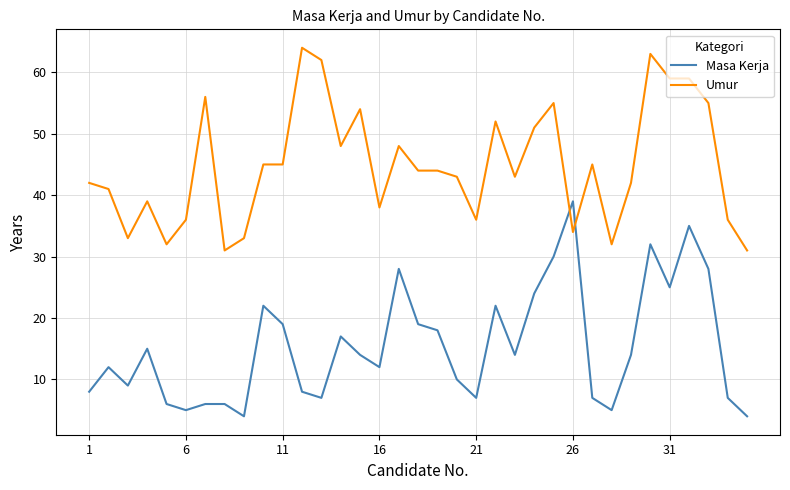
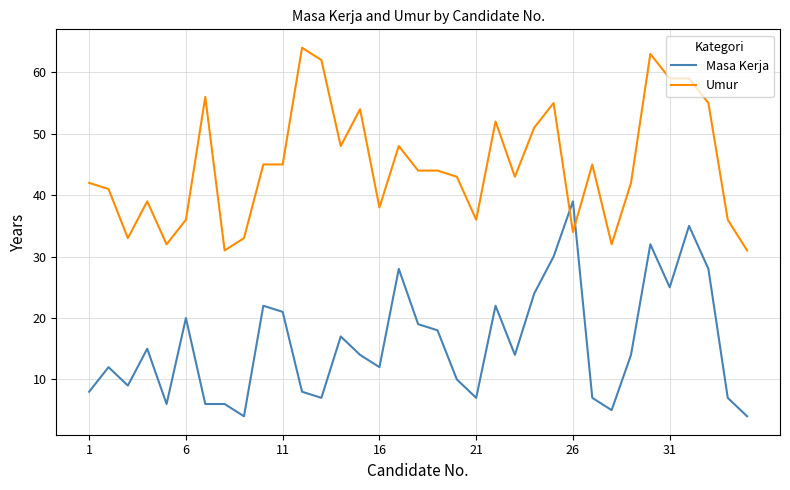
Masa Kerja, 6: 5 -> 20
Masa Kerja, 11: 19 -> 21
